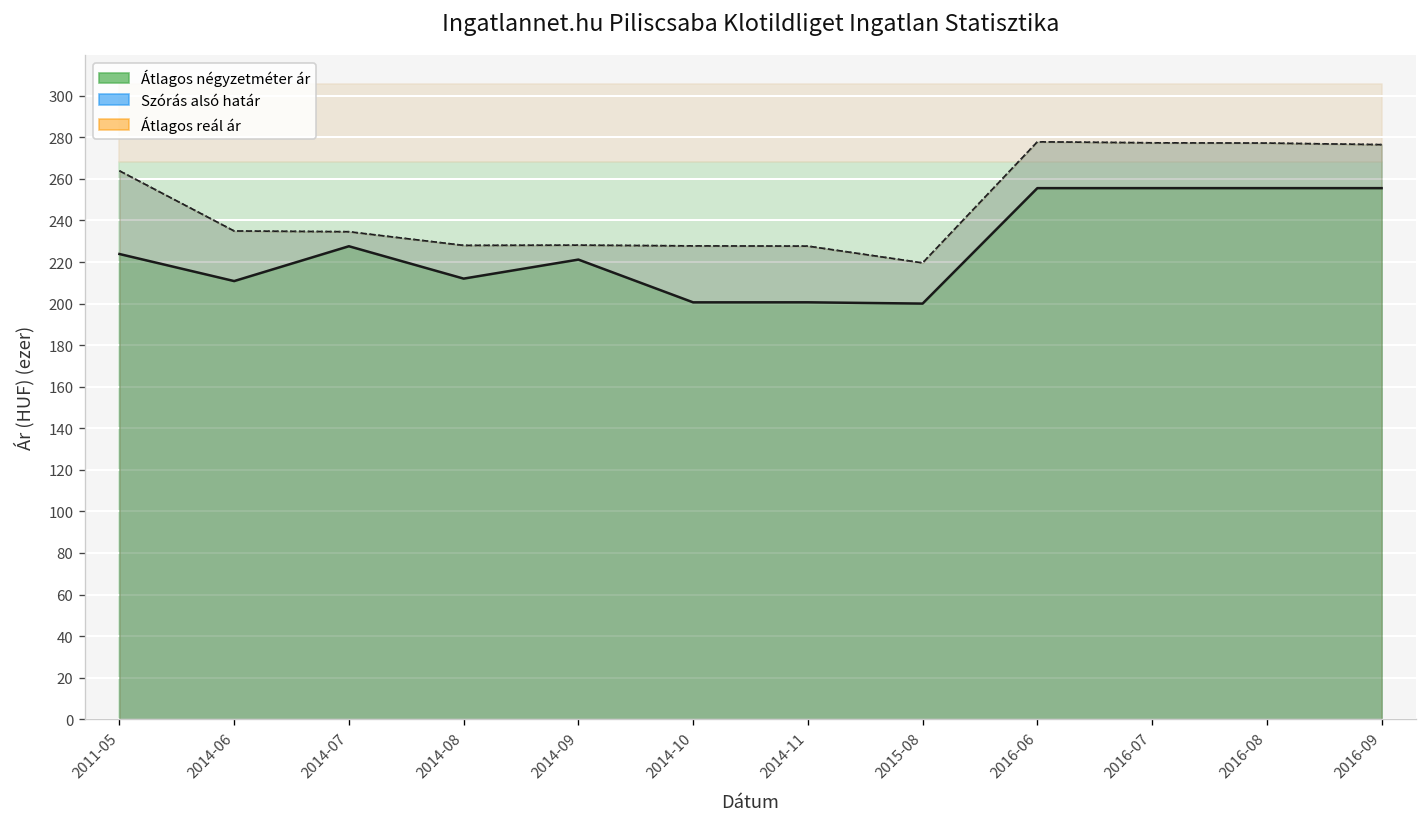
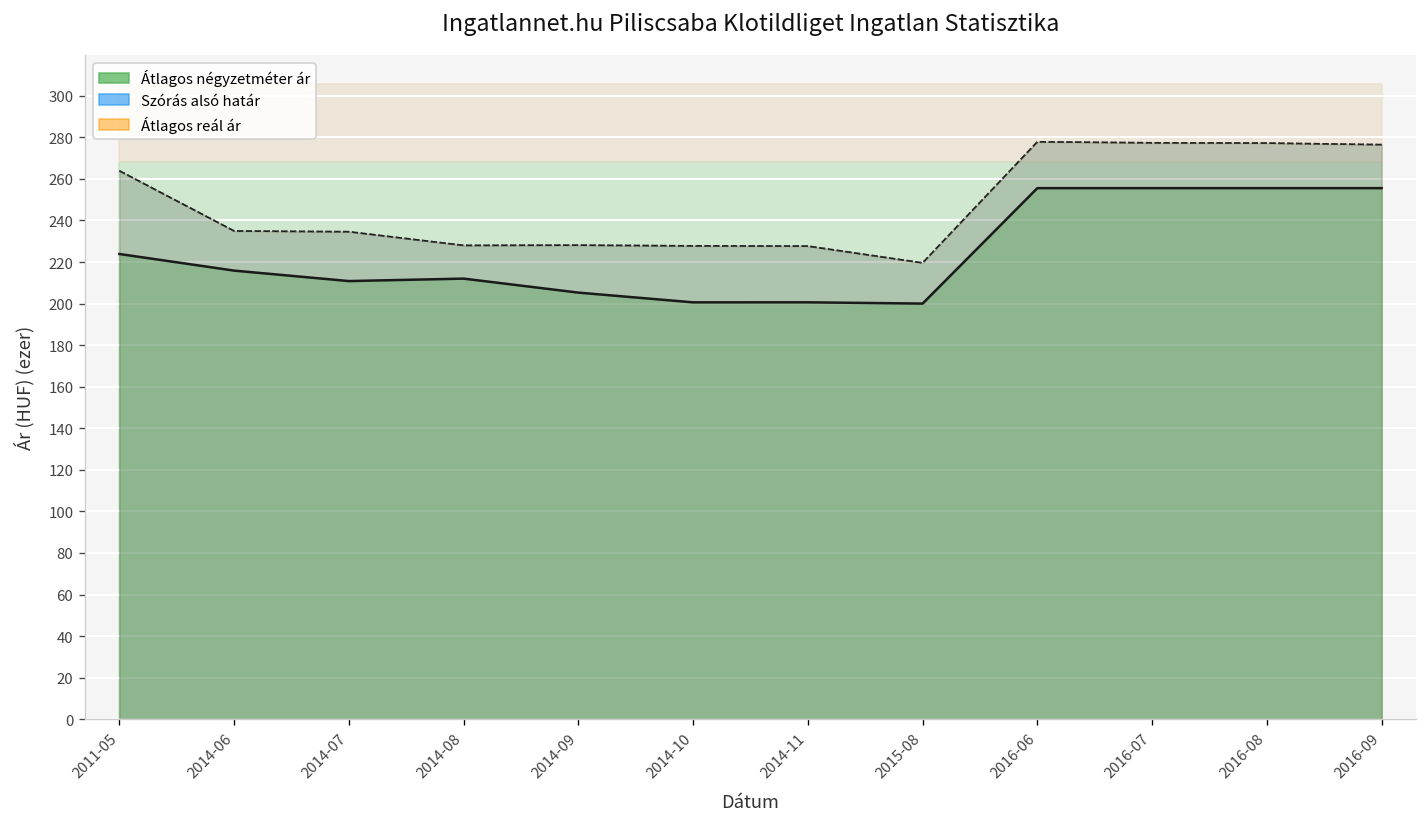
Átlagos négyzetméter ár, 2014-06: 211 -> 216
Átlagos négyzetméter ár, 2014-07: 228 -> 211
Átlagos négyzetméter ár, 2014-09: 221 -> 205
